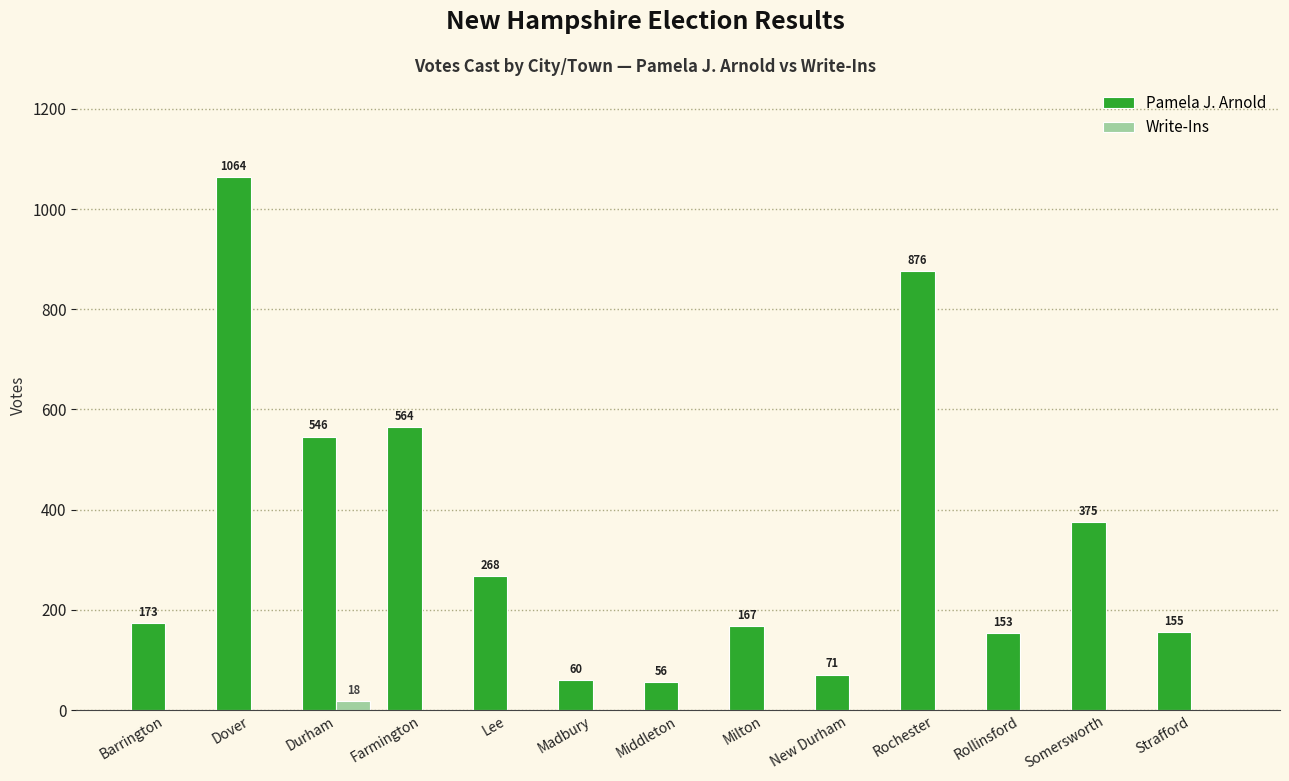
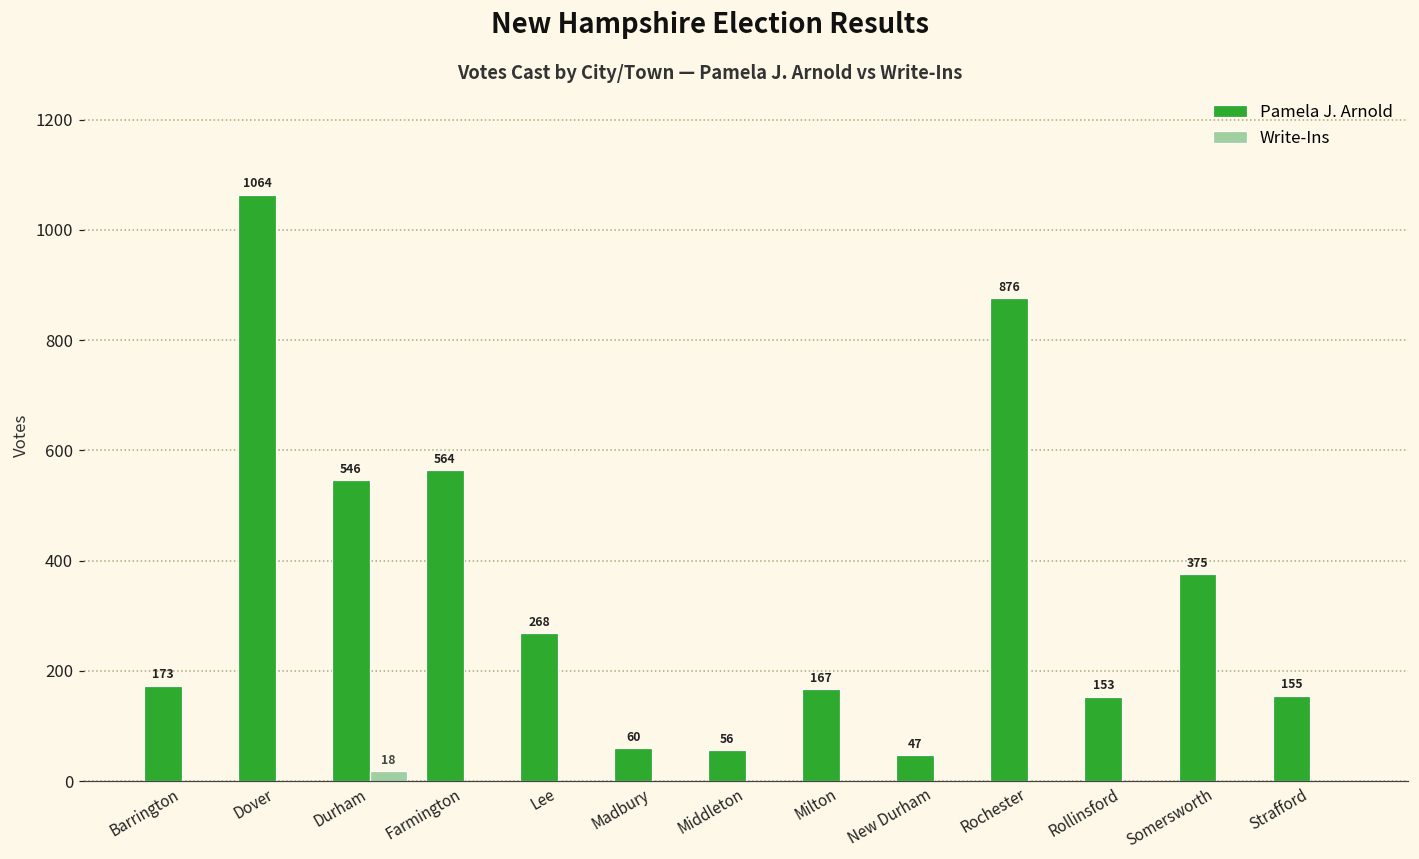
Pamela J. Arnold, New Durham: 71 -> 47
